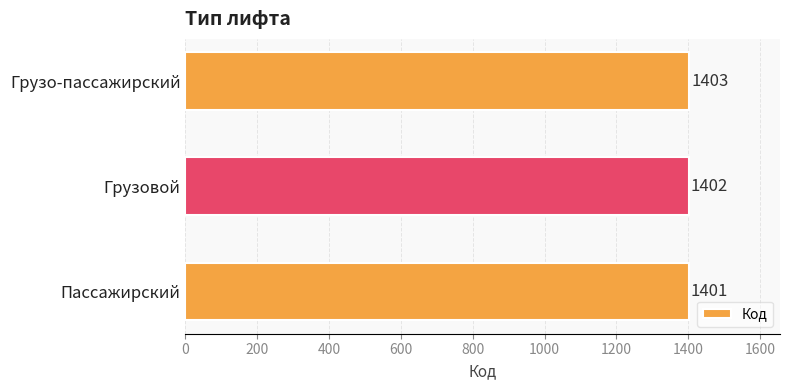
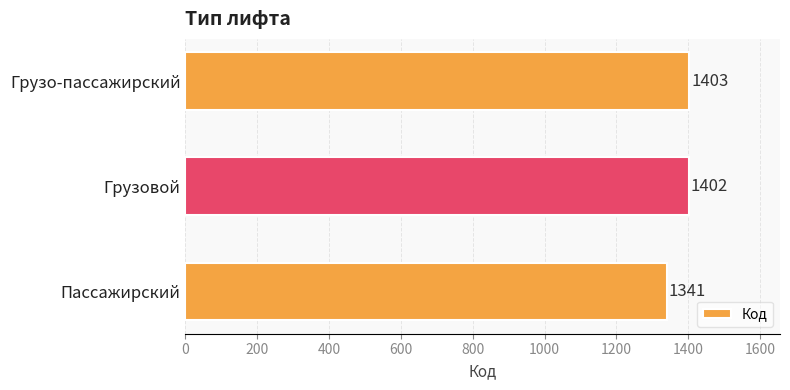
Пассажирский: 1401 -> 1341
